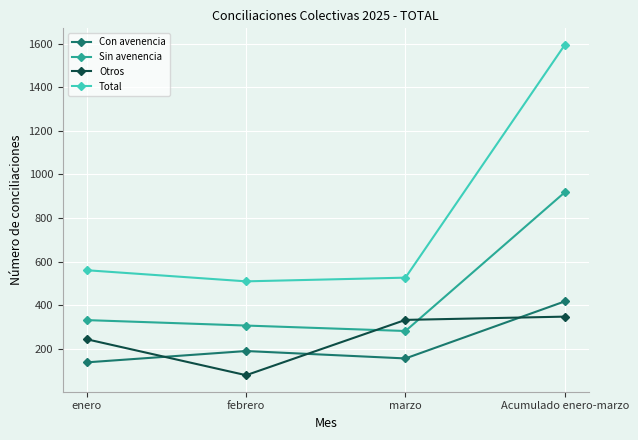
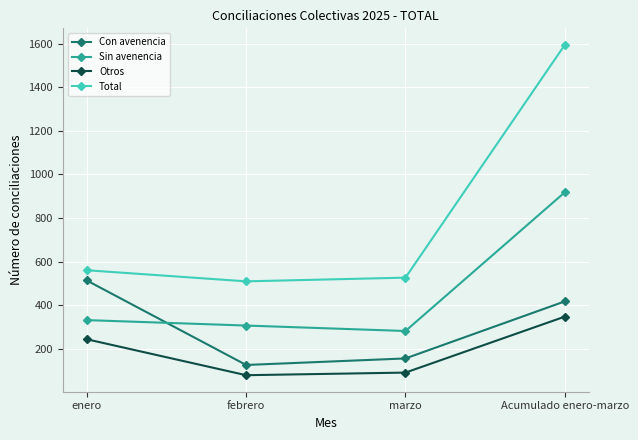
Con avenencia, enero: 140 -> 510
Con avenencia, febrero: 190 -> 130
Otros, marzo: 330 -> 90
